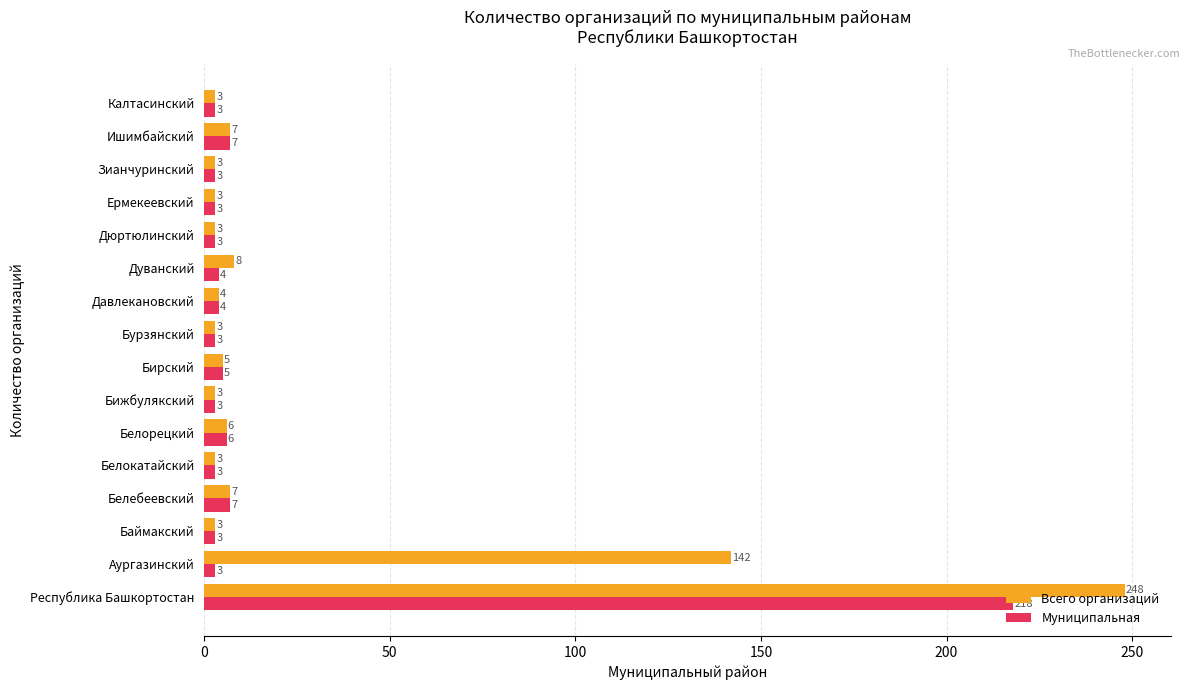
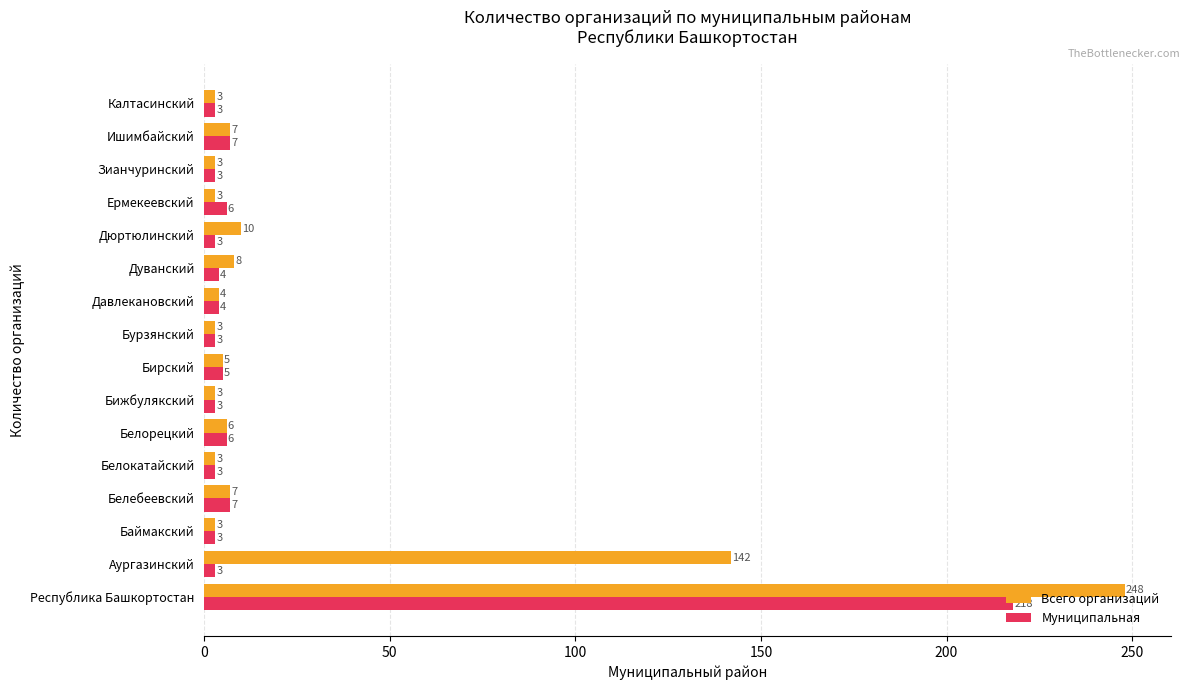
Муниципальная, Ермекеевский: 3 -> 6
Всего организаций, Дюртюлинский: 3 -> 10
